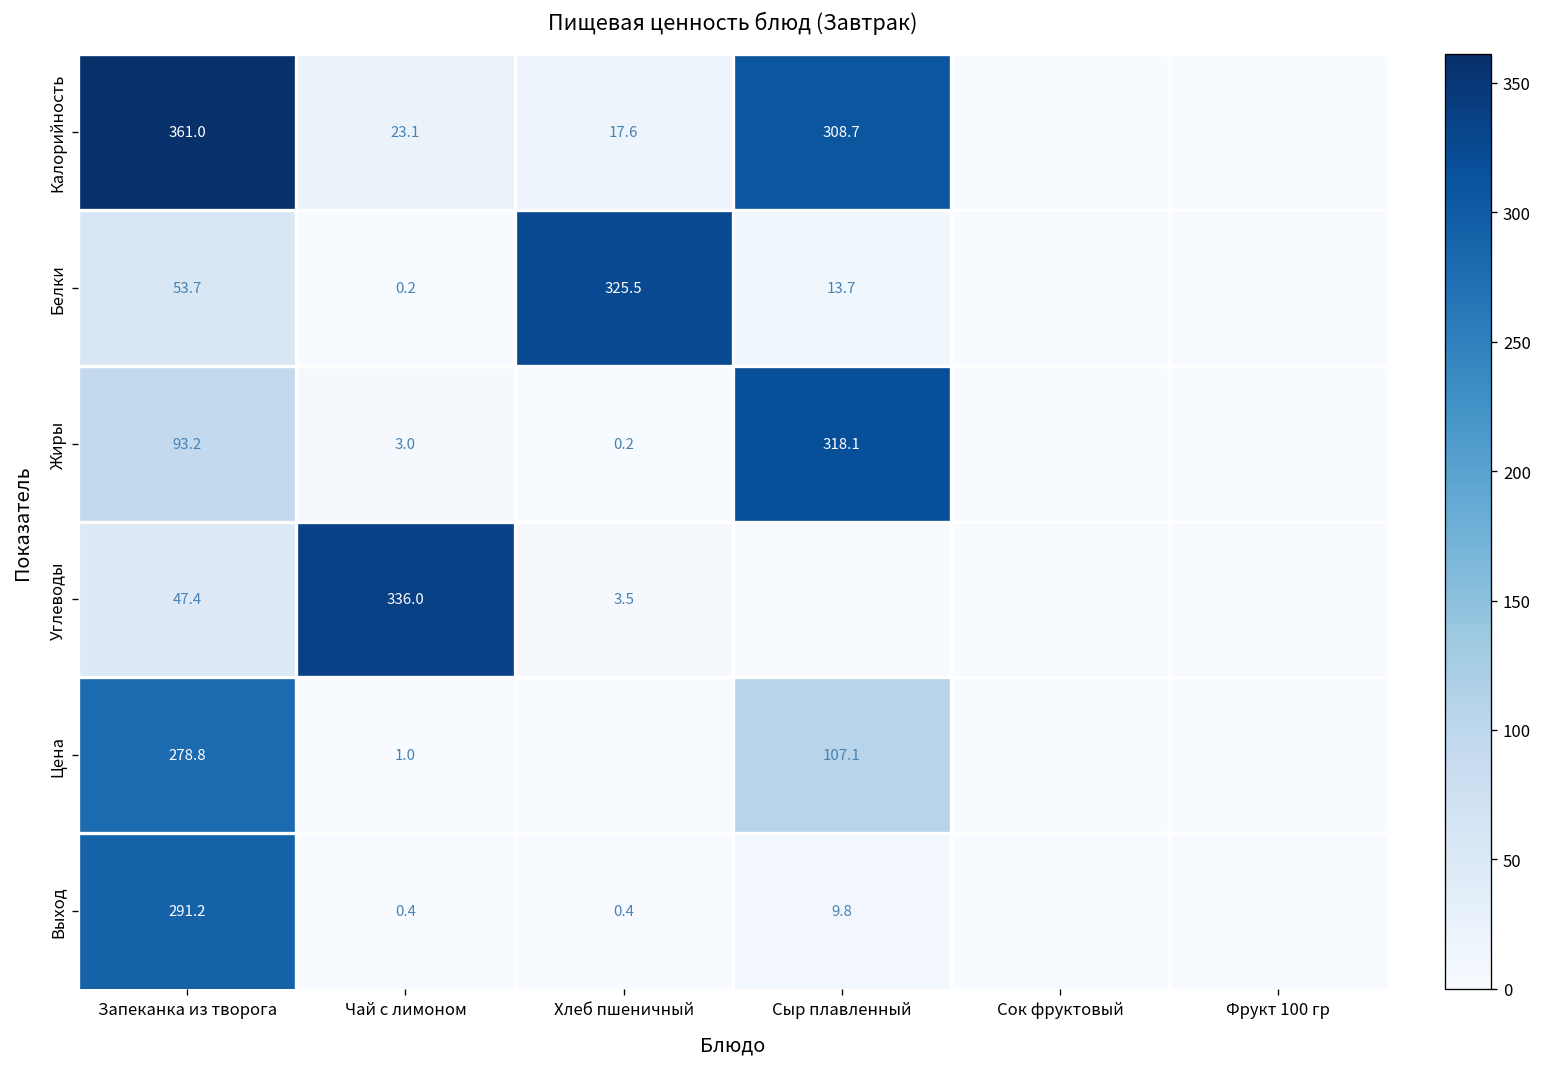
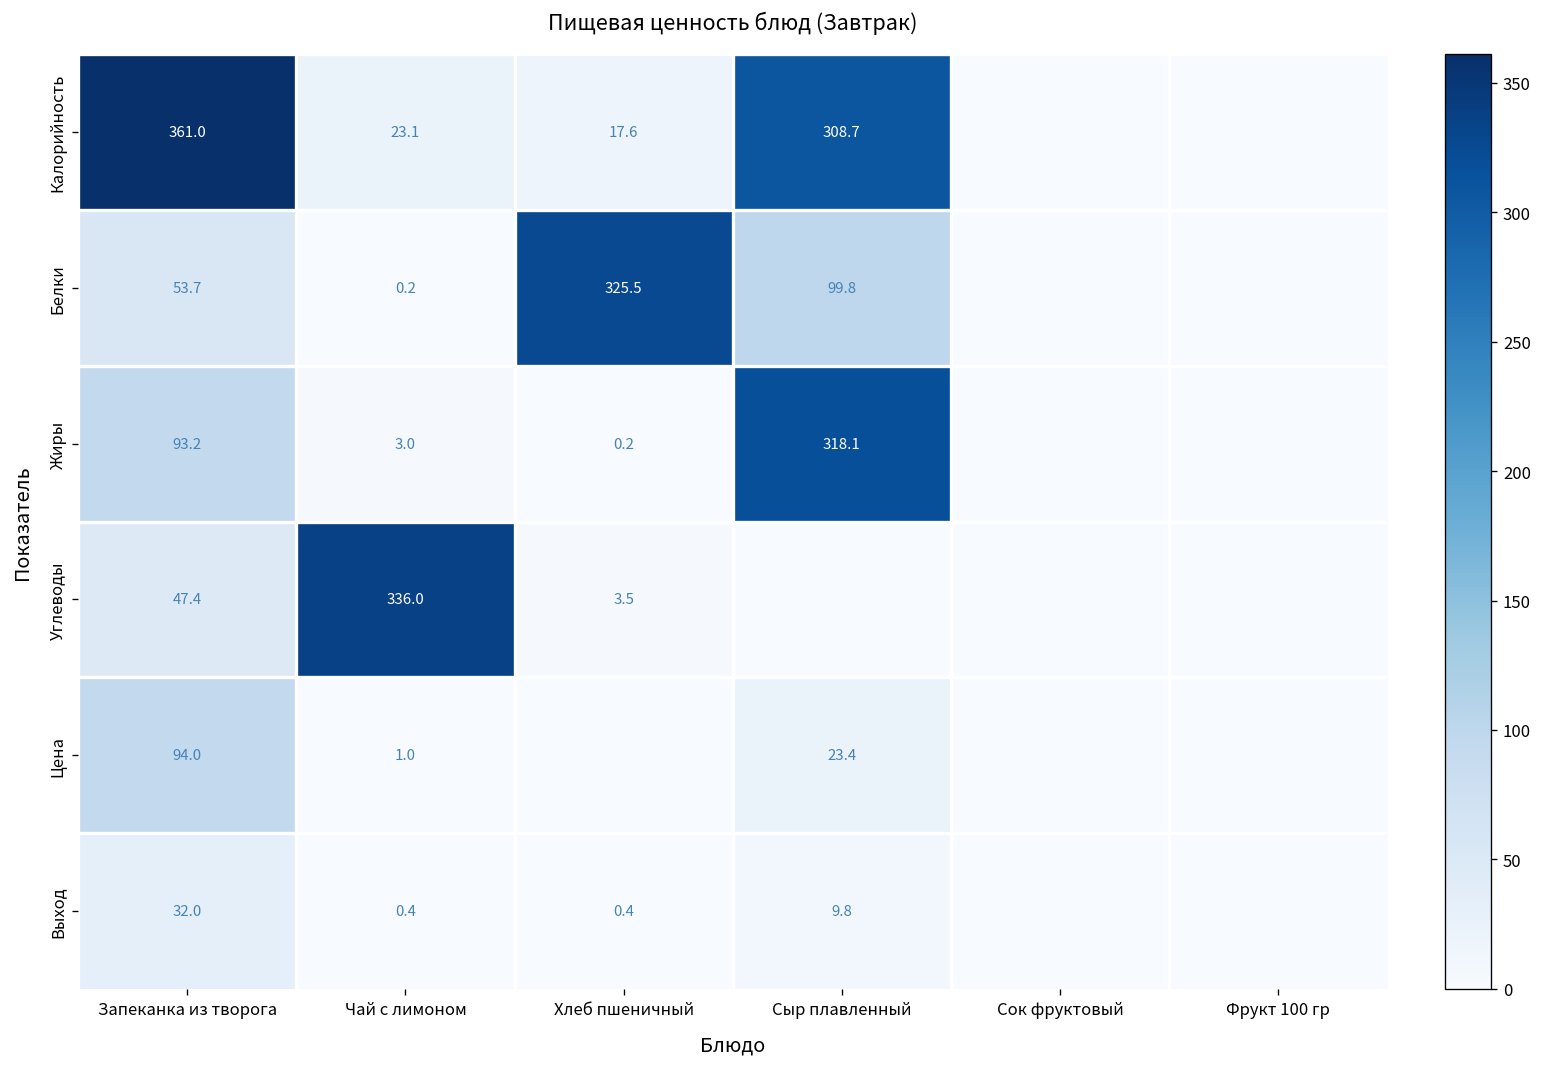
Белки, Сыр плавленный: 13.7 -> 99.8
Цена, Запеканка из творога: 278.8 -> 94.0
Цена, Сыр плавленный: 107.1 -> 23.4
Выход, Запеканка из творога: 291.2 -> 32.0
